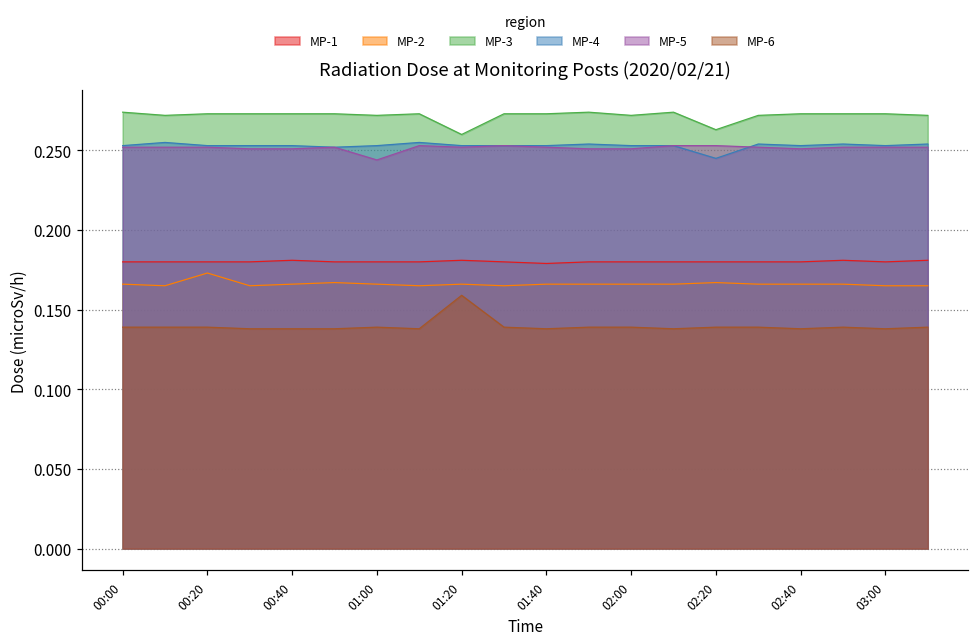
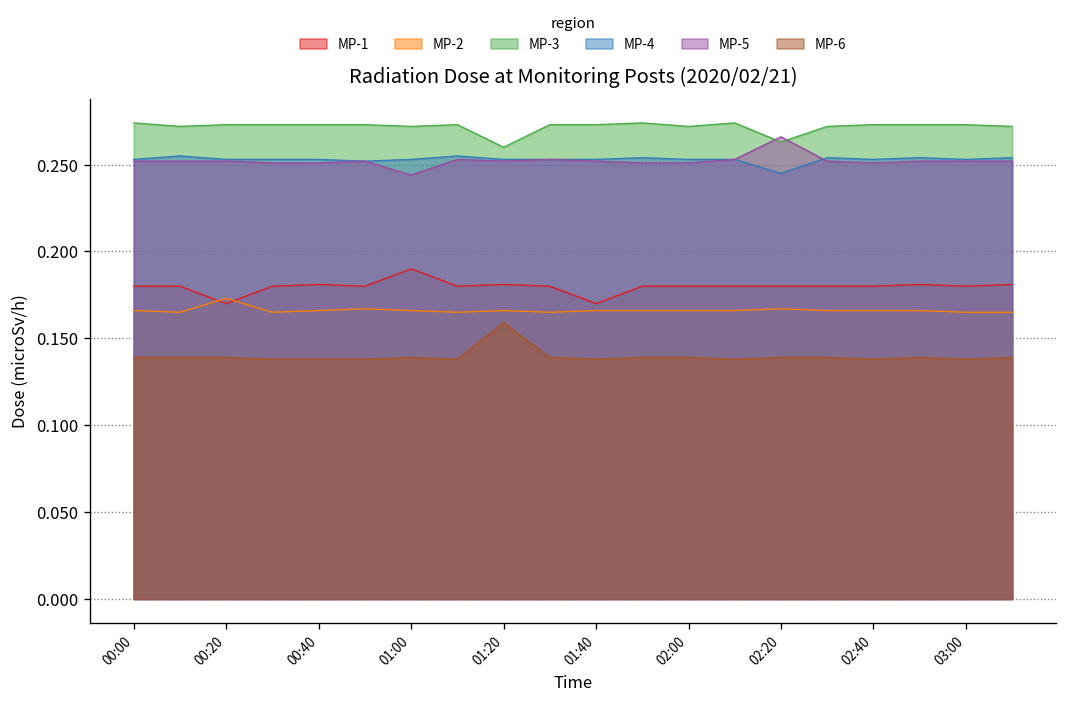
MP-1, 00:20: 0.18 -> 0.17
MP-1, 01:00: 0.18 -> 0.19
MP-1, 01:40: 0.179 -> 0.170
MP-5, 02:20: 0.253 -> 0.266
